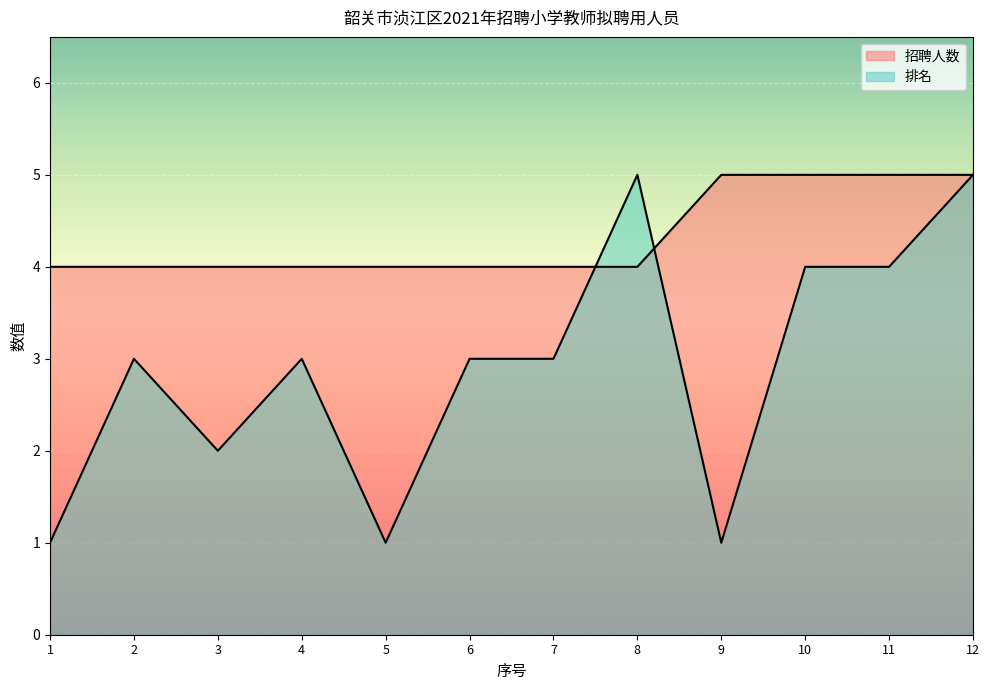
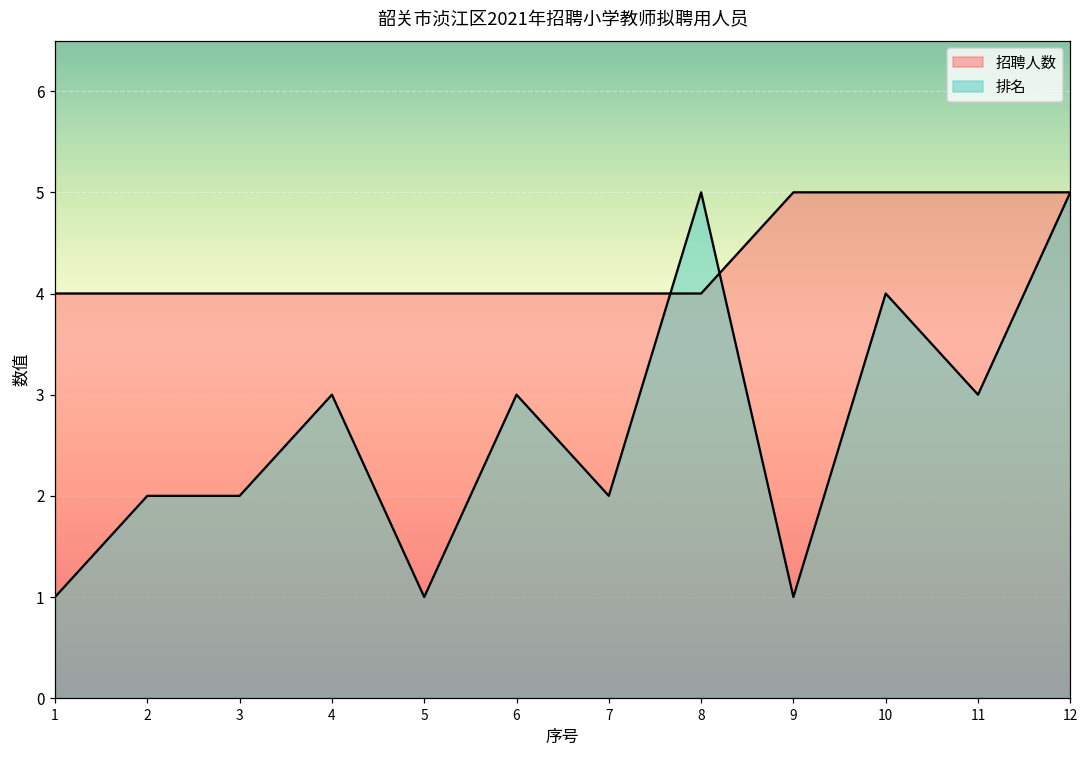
排名, 2: 3 -> 2
排名, 7: 3 -> 2
排名, 11: 4 -> 3
